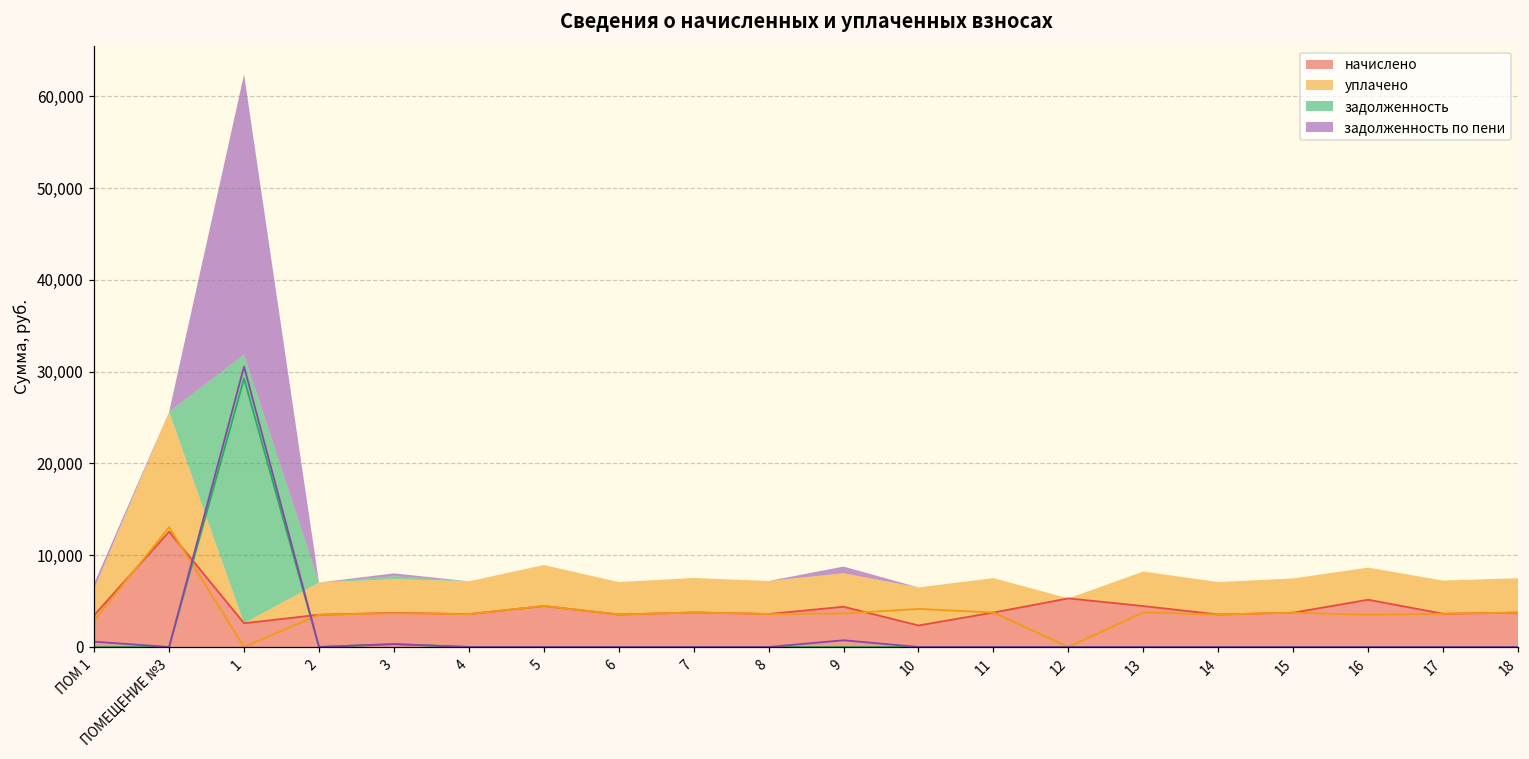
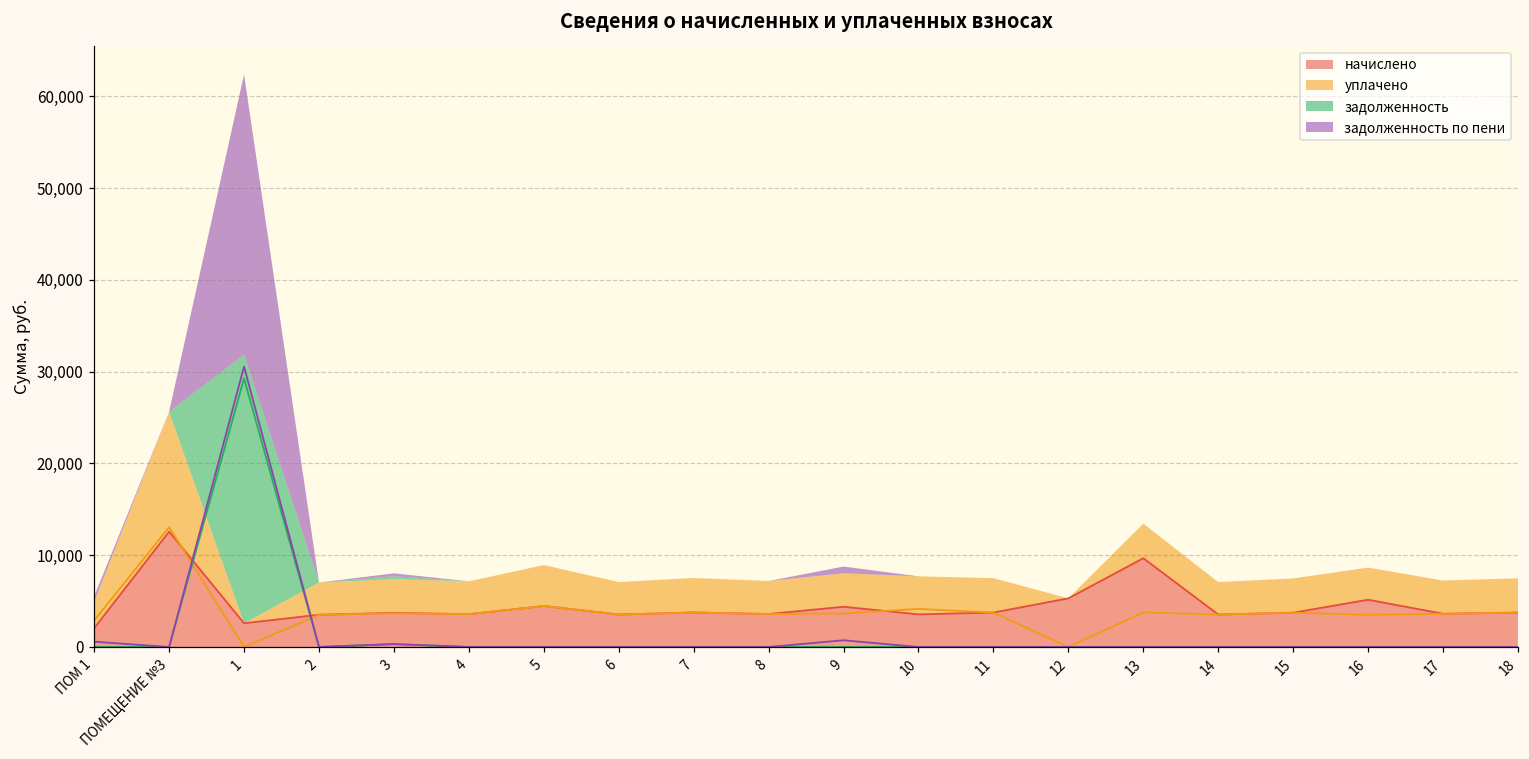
начислено, ПОМ 1: 3,000 -> 2,000
начислено, 10: 2,000 -> 4,000
начислено, 13: 4,000 -> 10,000
